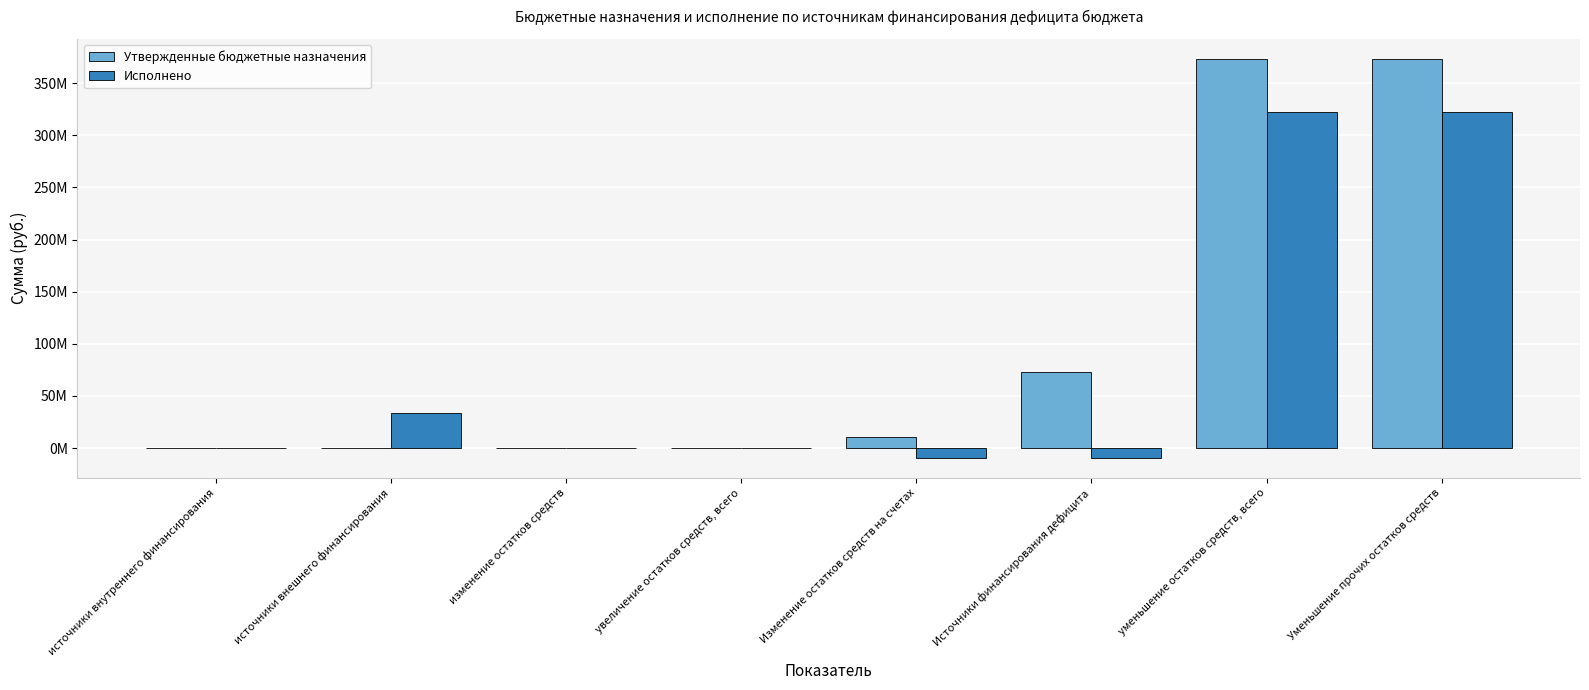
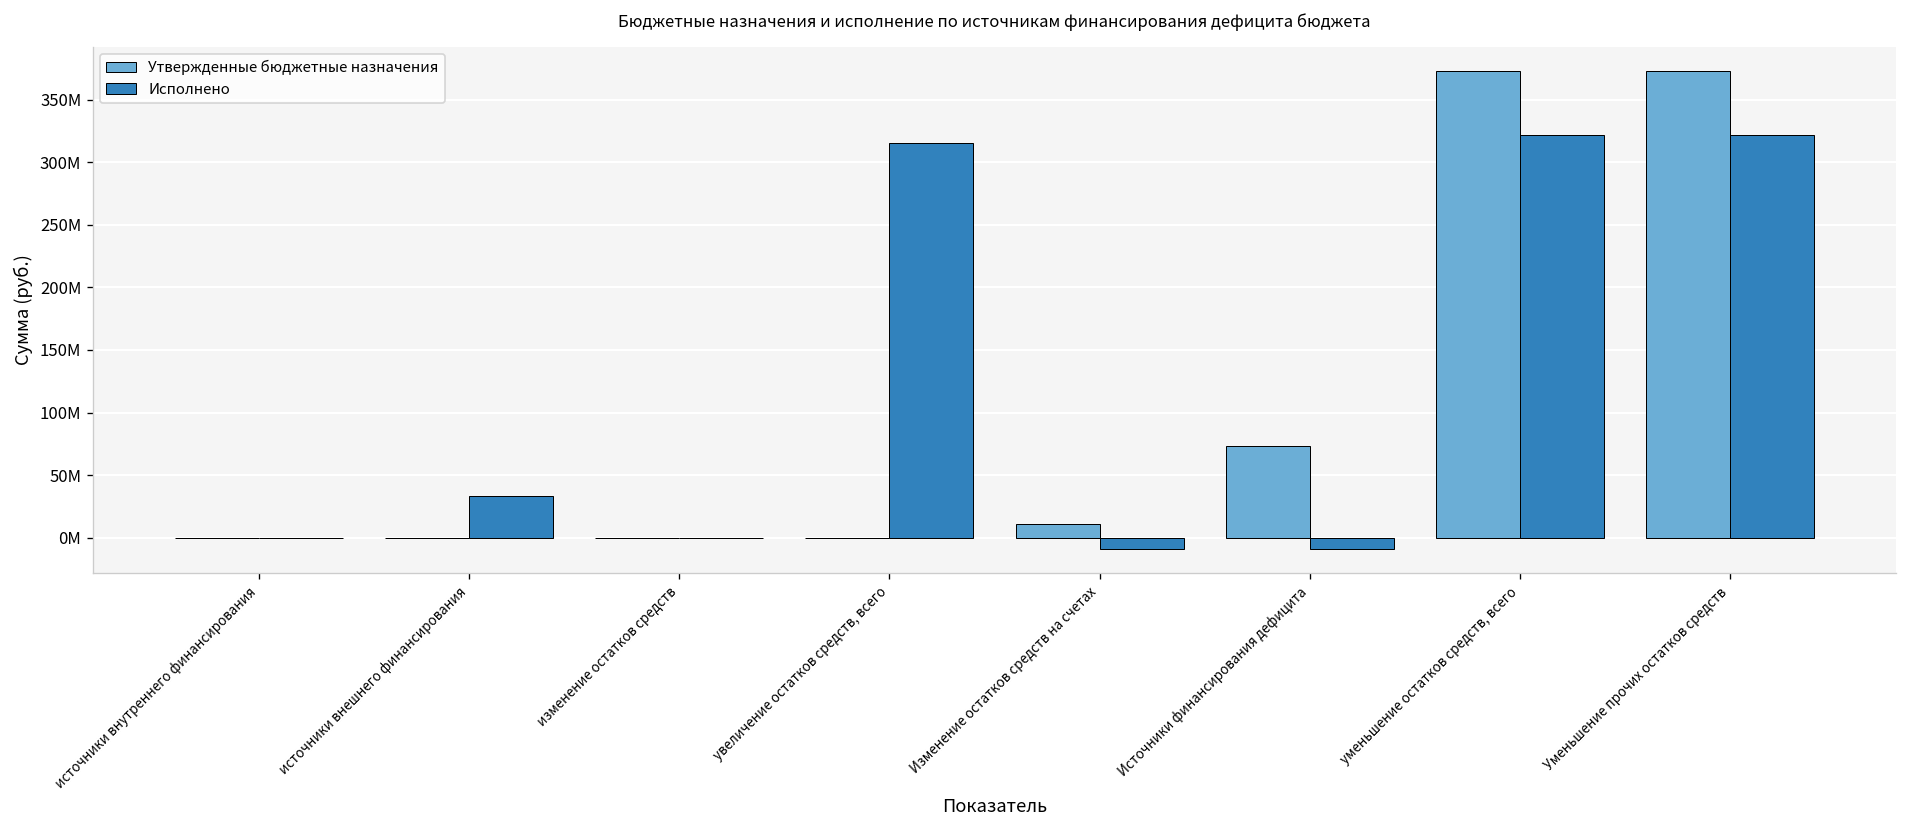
Исполнено, увеличение остатков средств, всего: 0 -> 315000000
